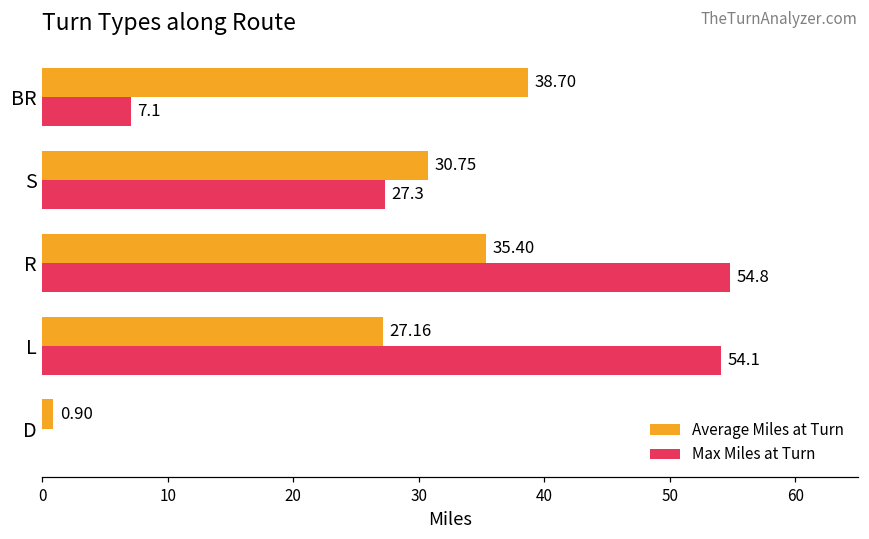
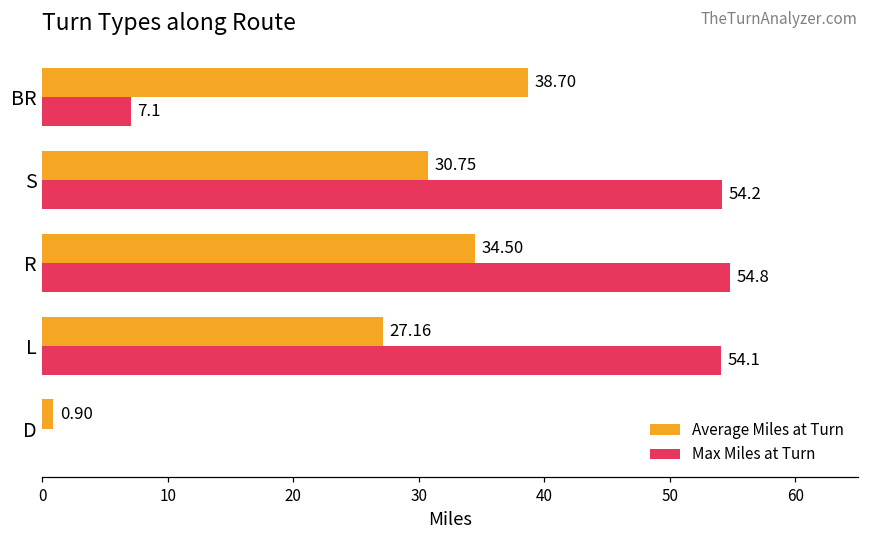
Max Miles at Turn, S: 27.3 -> 54.2
Average Miles at Turn, R: 35.40 -> 34.50
